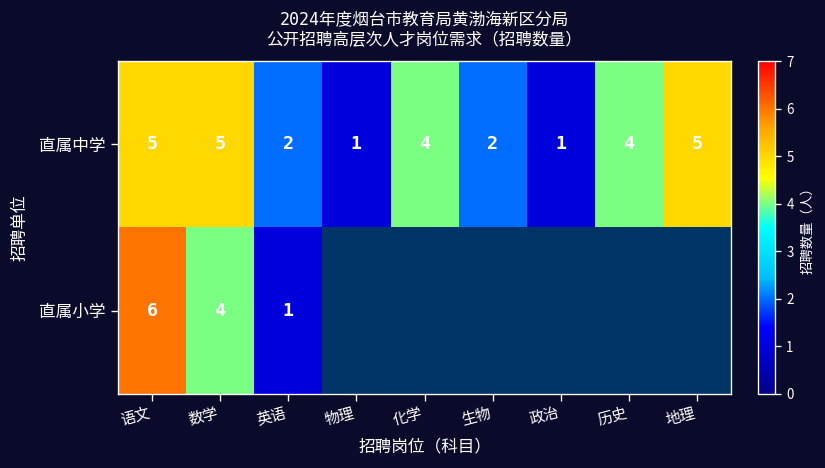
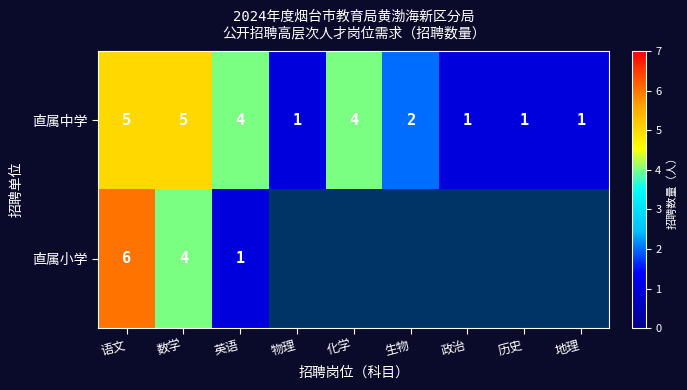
直属中学, 英语: 2 -> 4
直属中学, 历史: 4 -> 1
直属中学, 地理: 5 -> 1
